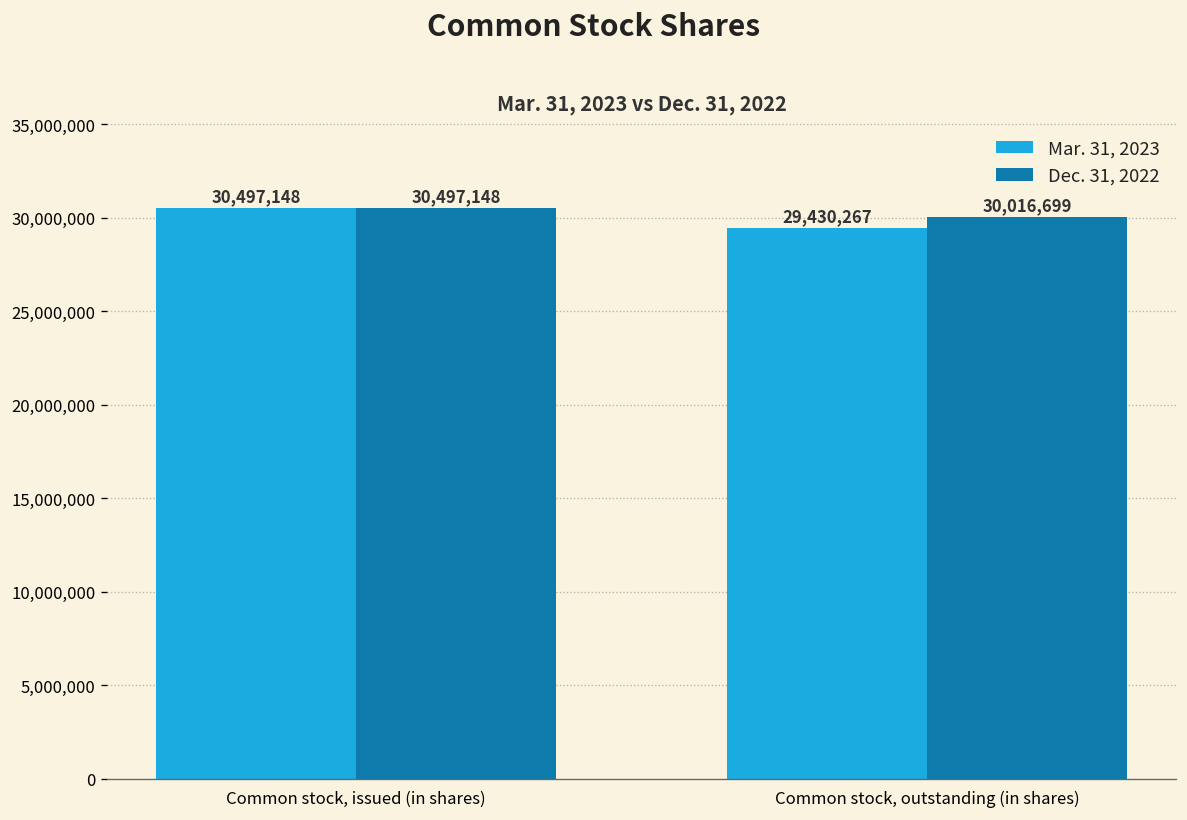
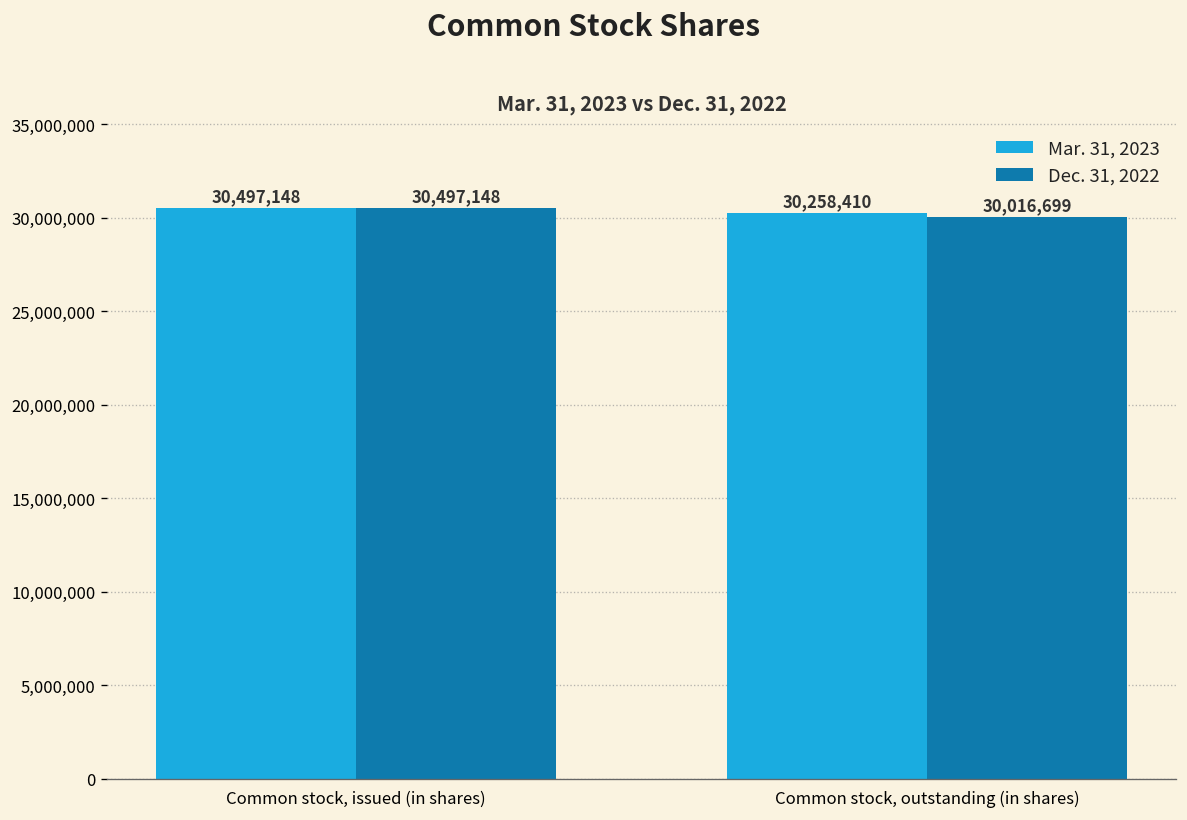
Mar. 31, 2023, Common stock, outstanding (in shares): 29,430,267 -> 30,258,410
